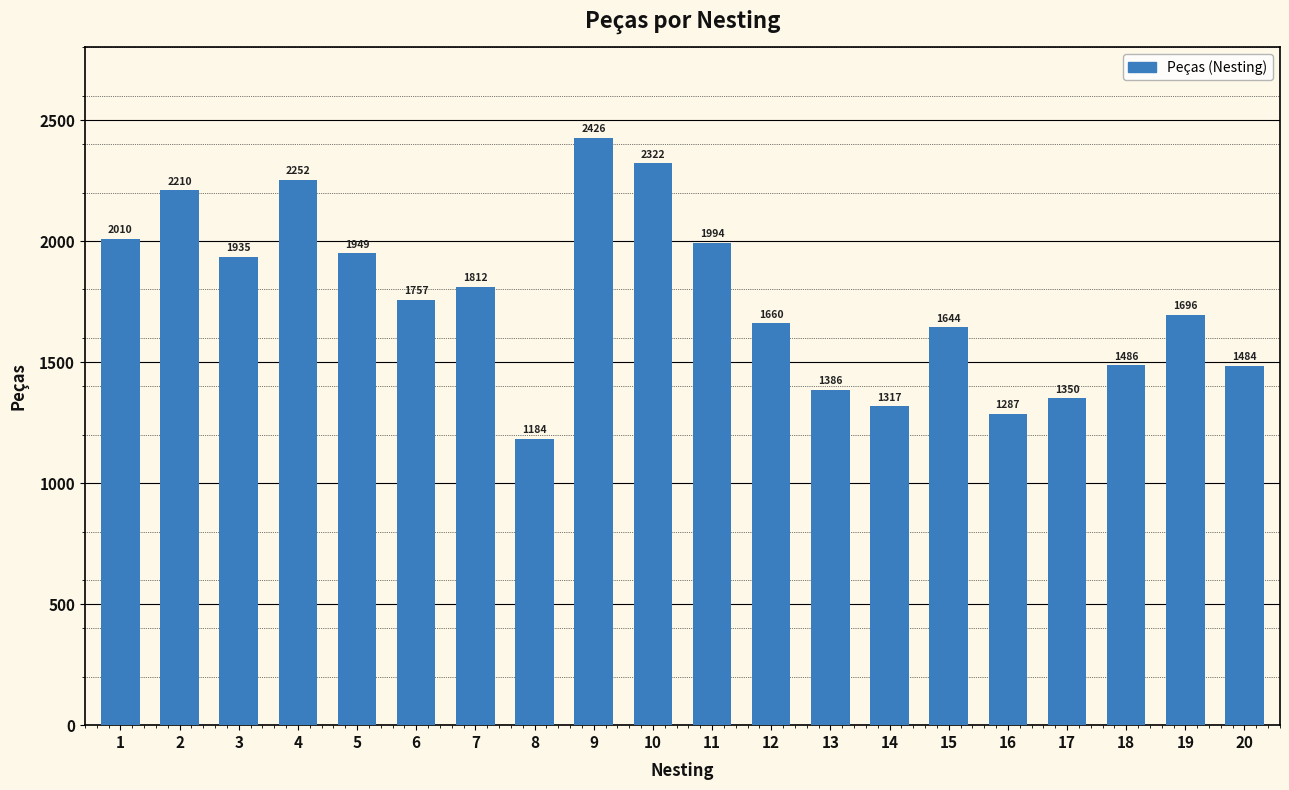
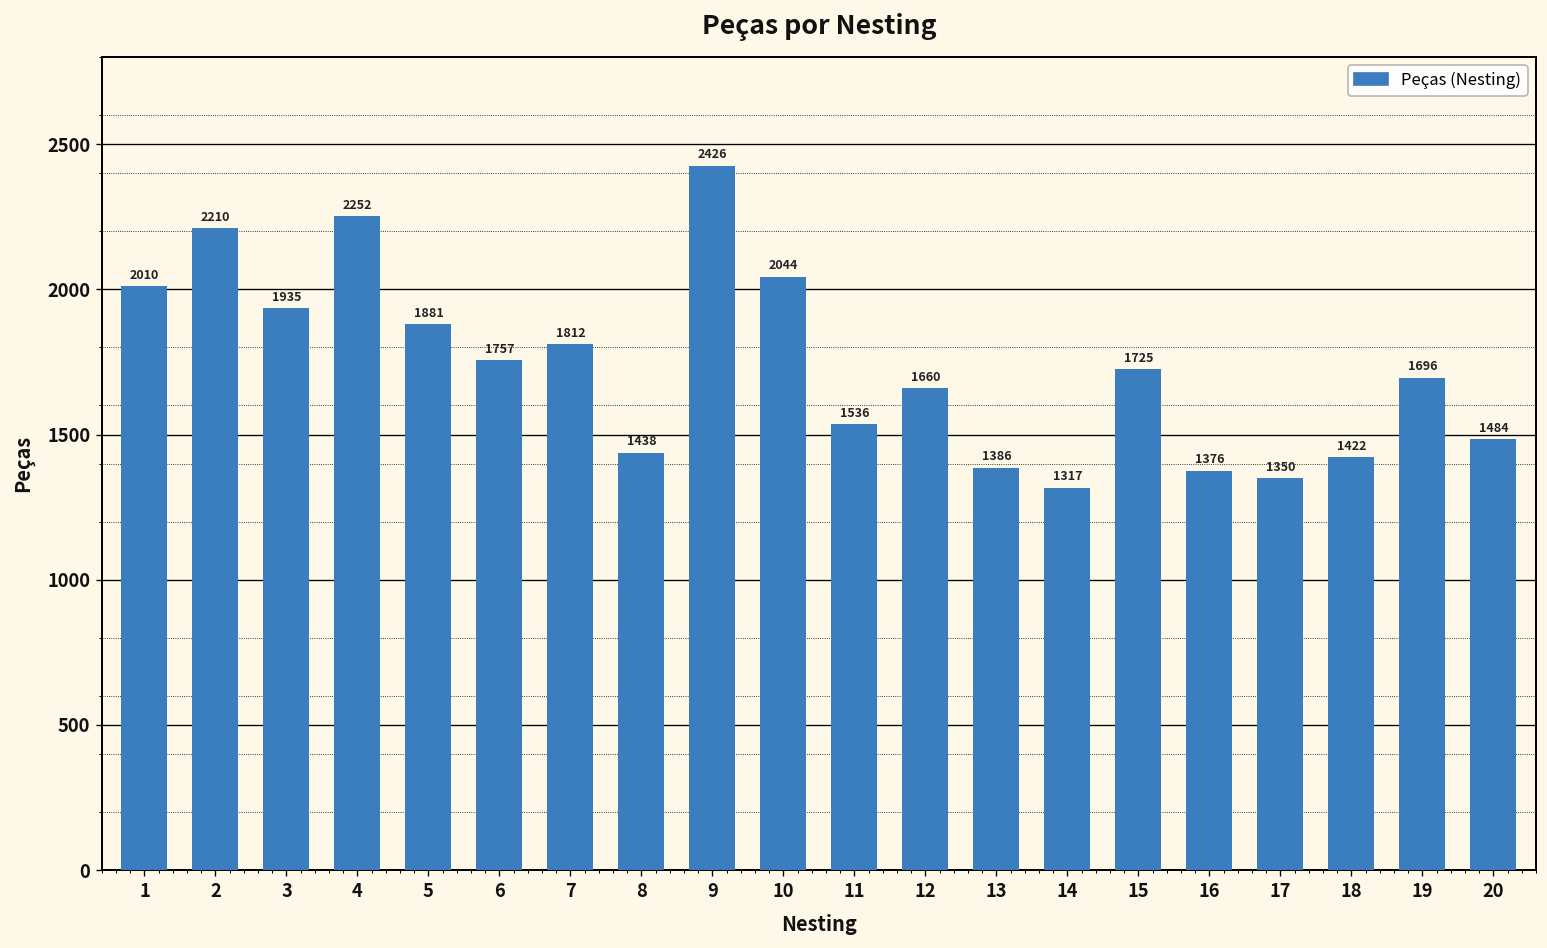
5: 1949 -> 1881
8: 1184 -> 1438
10: 2322 -> 2044
11: 1994 -> 1536
15: 1644 -> 1725
16: 1287 -> 1376
18: 1486 -> 1422
